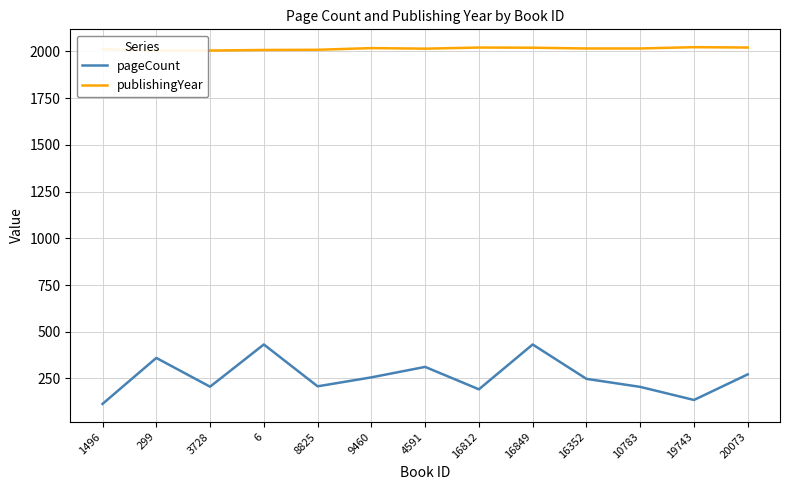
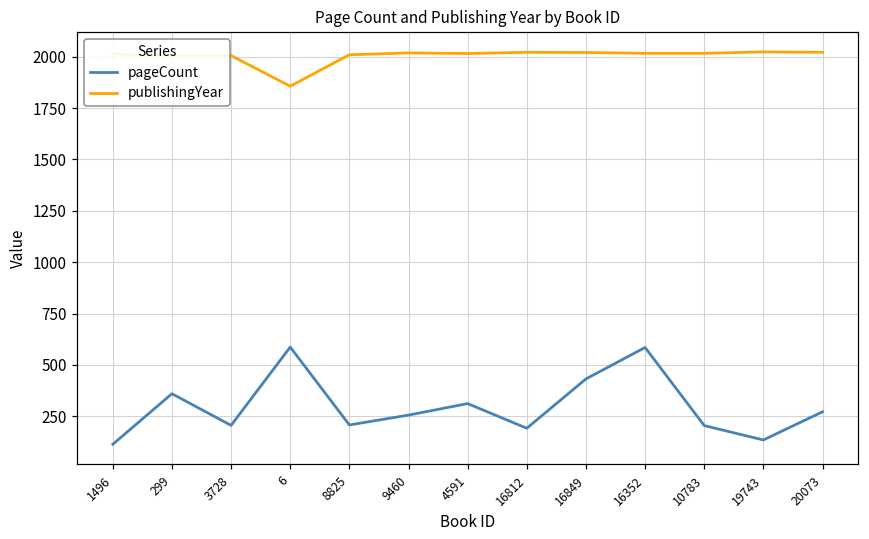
pageCount, 6: 430 -> 590
publishingYear, 6: 2010 -> 1860
pageCount, 16352: 250 -> 590
